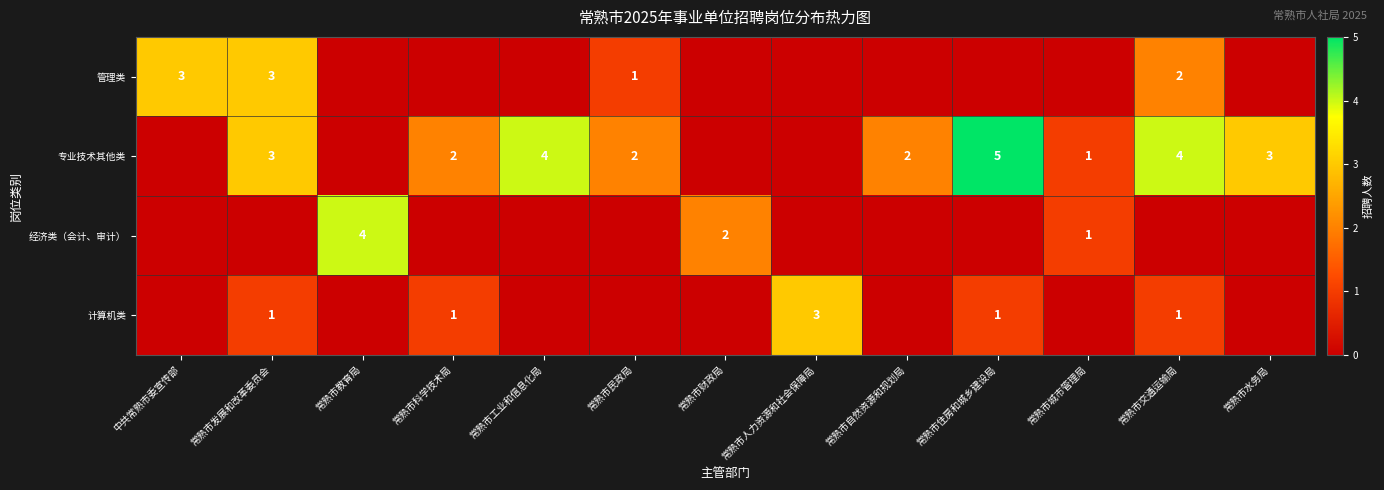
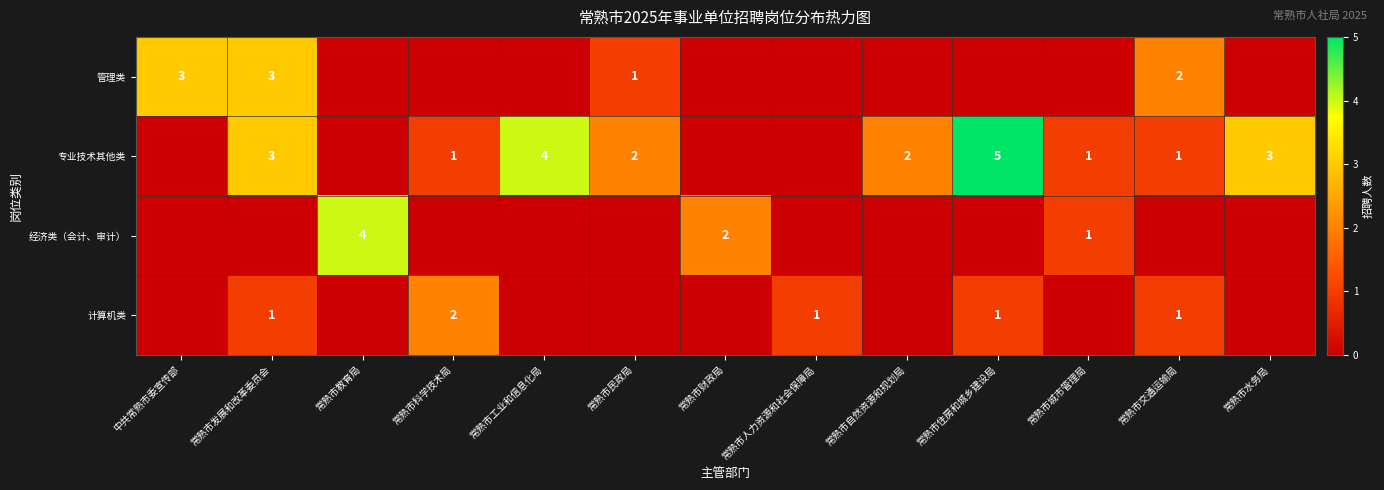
专业技术其他类, 常熟市科学技术局: 2 -> 1
专业技术其他类, 常熟市交通运输局: 4 -> 1
计算机类, 常熟市科学技术局: 1 -> 2
计算机类, 常熟市人力资源和社会保障局: 3 -> 1
